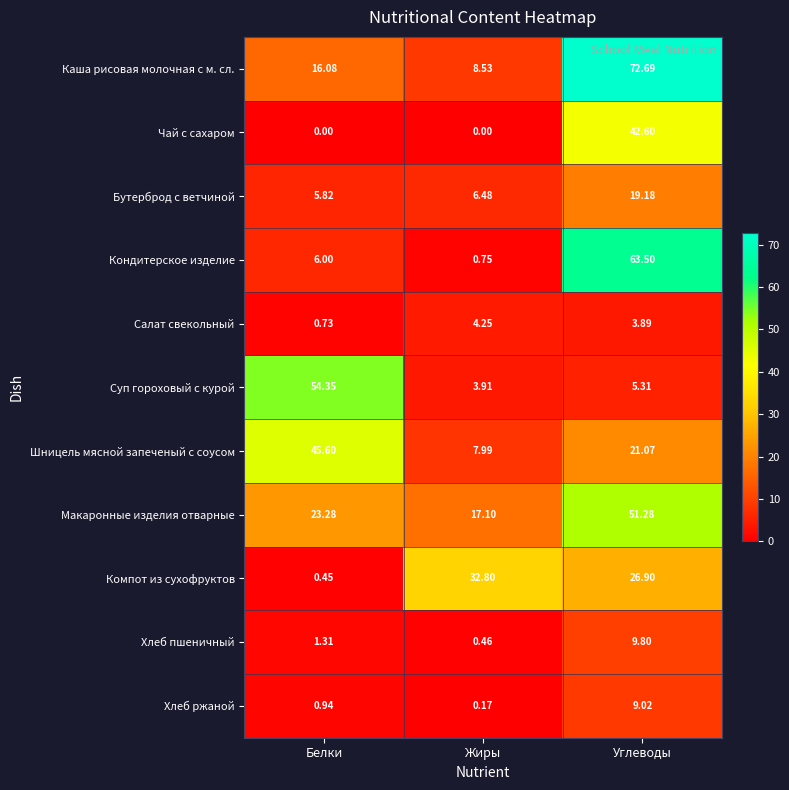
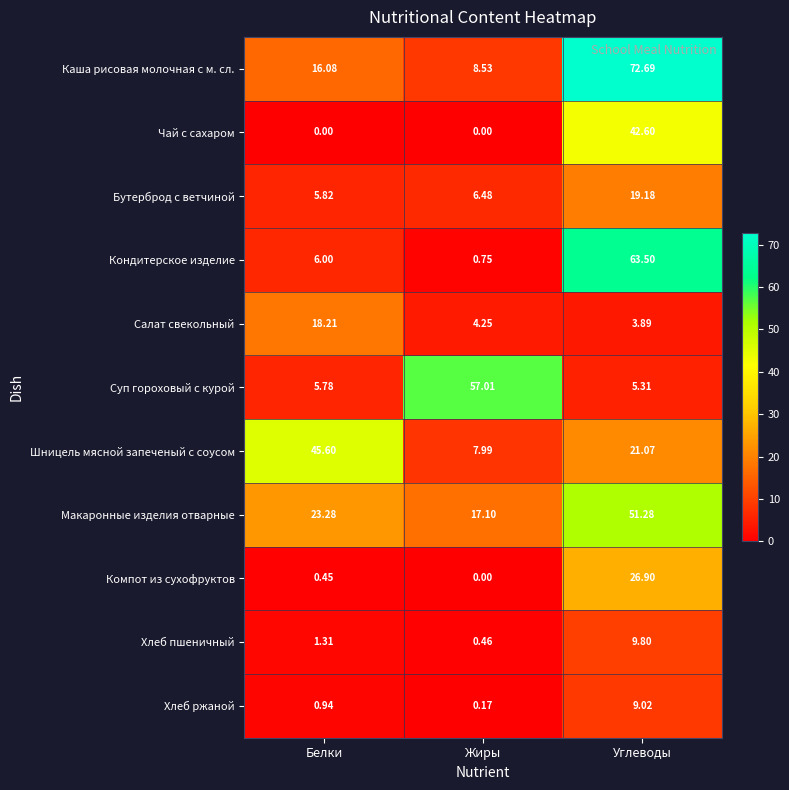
Салат свекольный, Белки: 0.73 -> 18.21
Суп гороховый с курой, Белки: 54.35 -> 5.78
Суп гороховый с курой, Жиры: 3.91 -> 57.01
Компот из сухофруктов, Жиры: 32.80 -> 0.00
